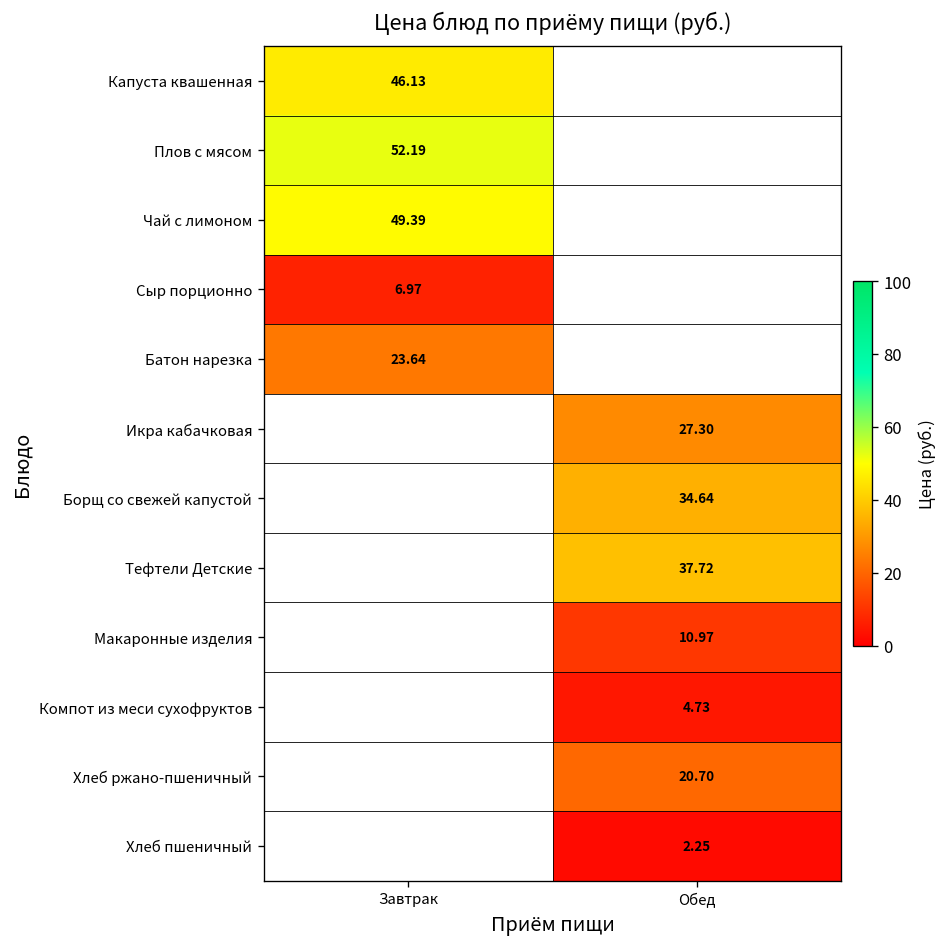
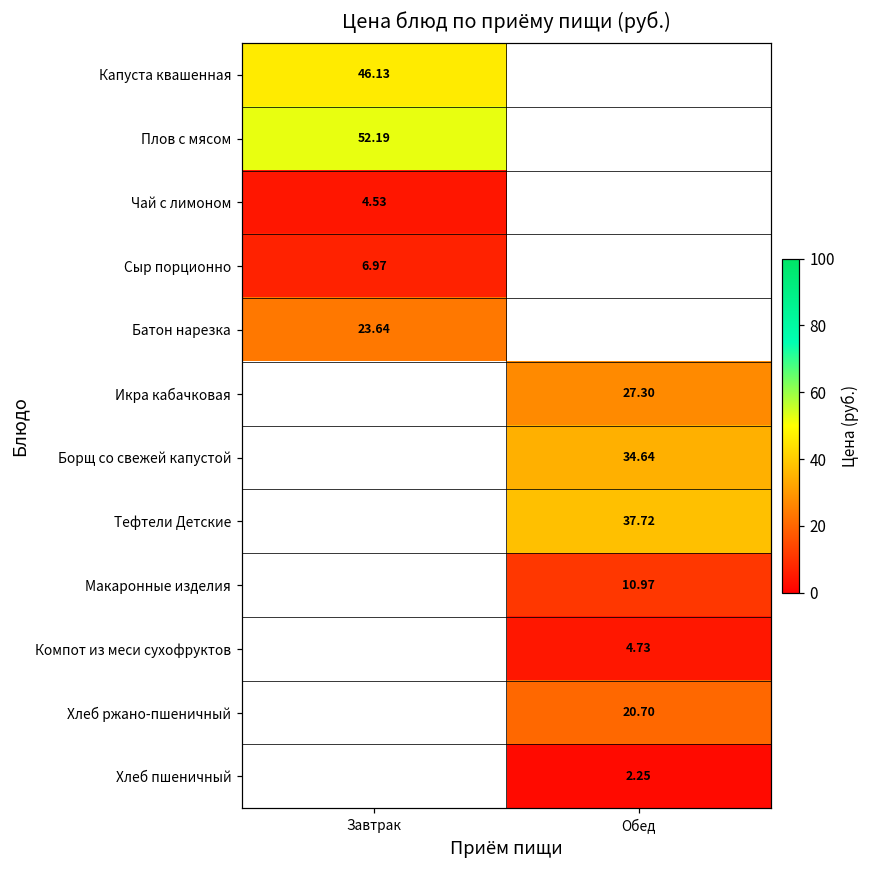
Чай с лимоном, Завтрак: 49.39 -> 4.53
